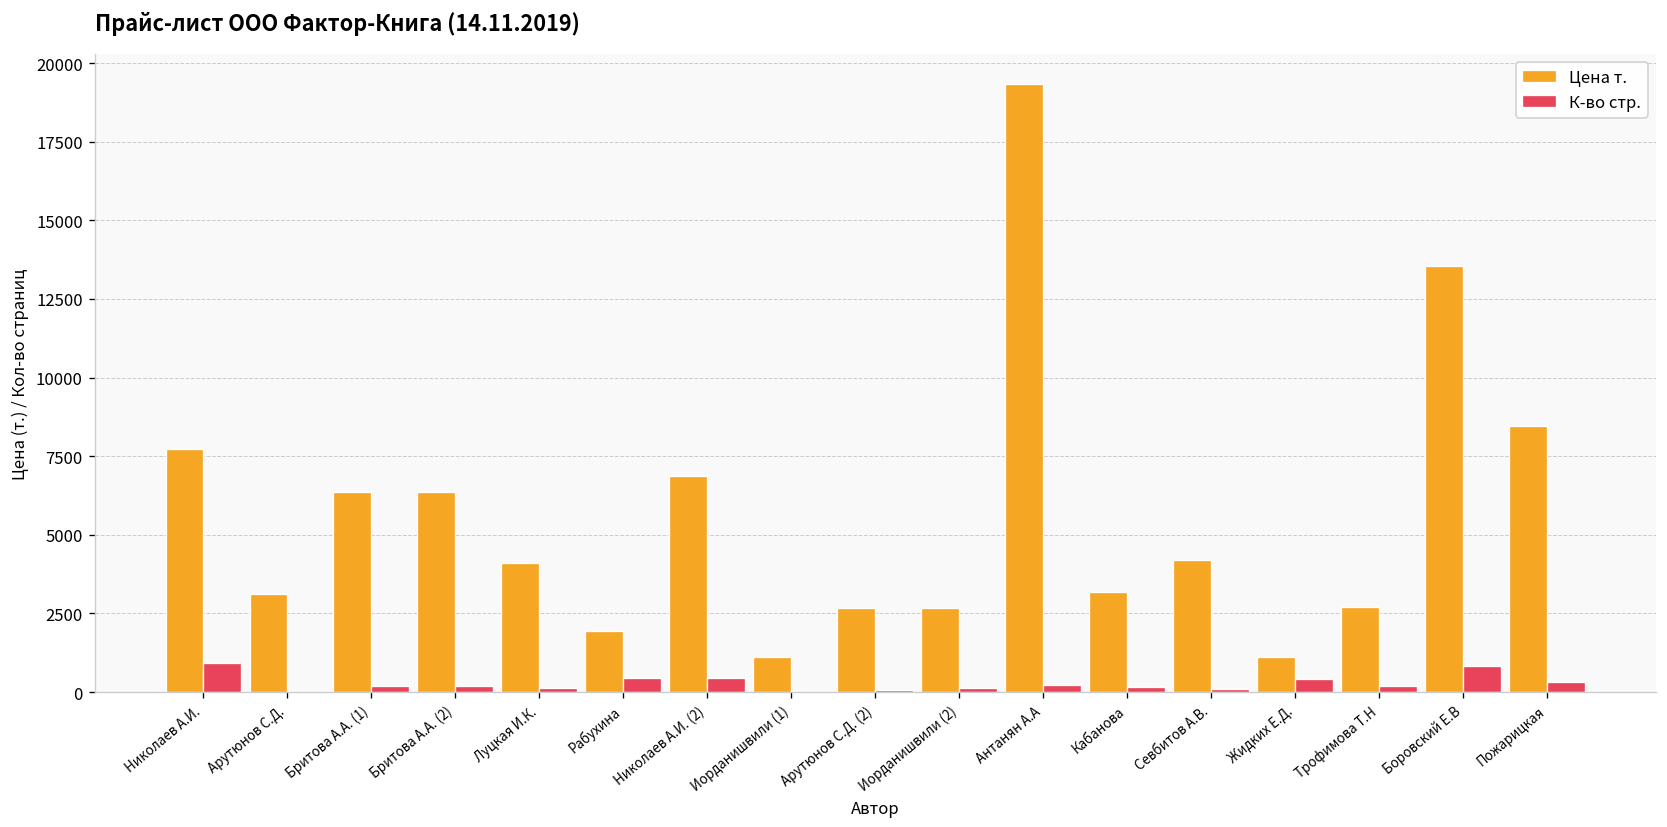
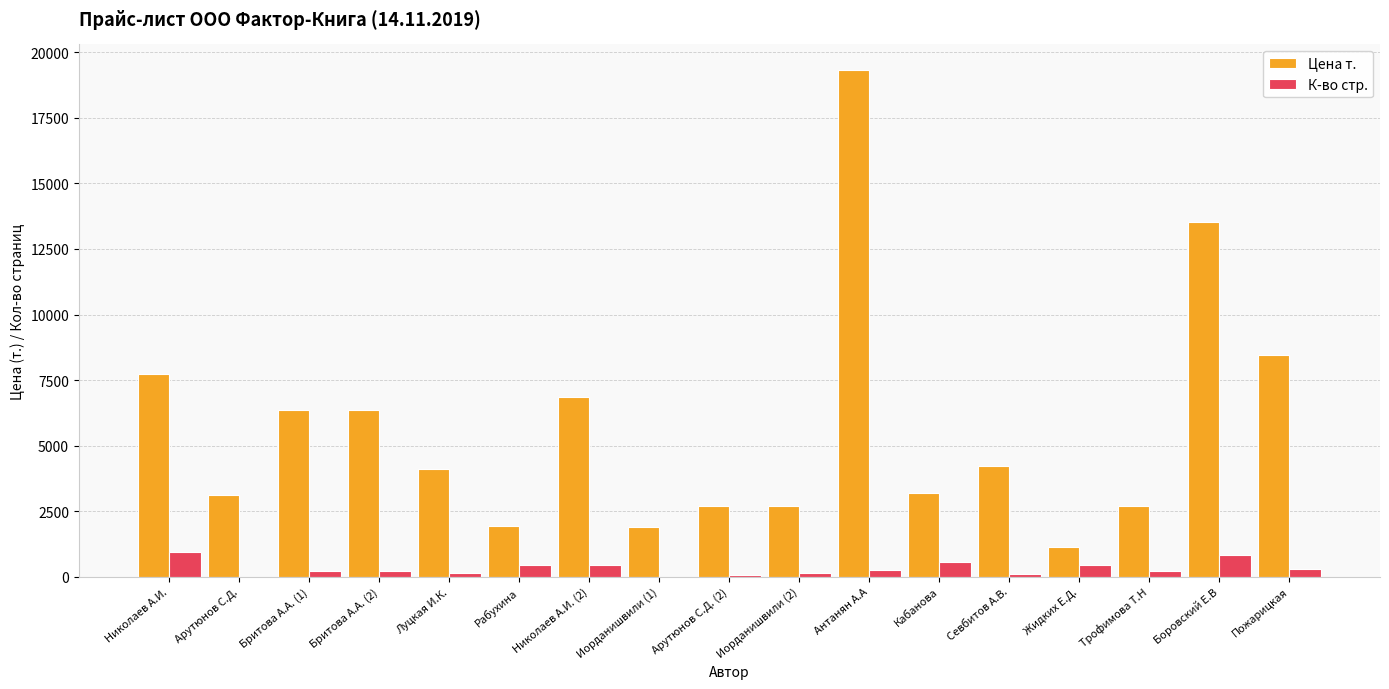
Цена т., Иорданишвили (1): 1100 -> 1900
К-во стр., Кабанова: 200 -> 600
